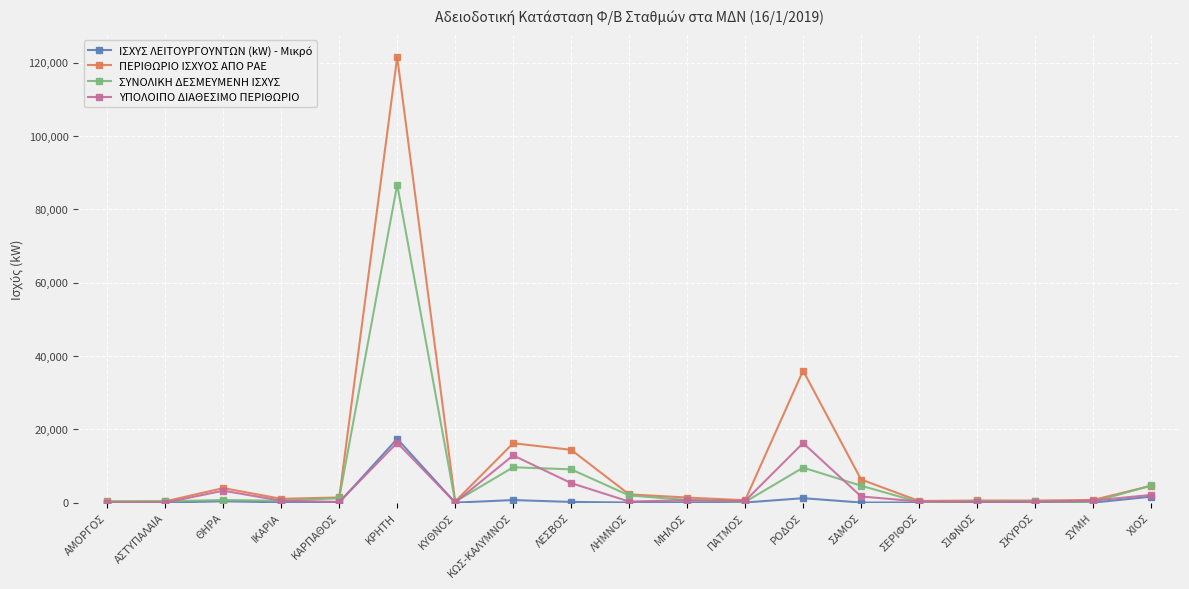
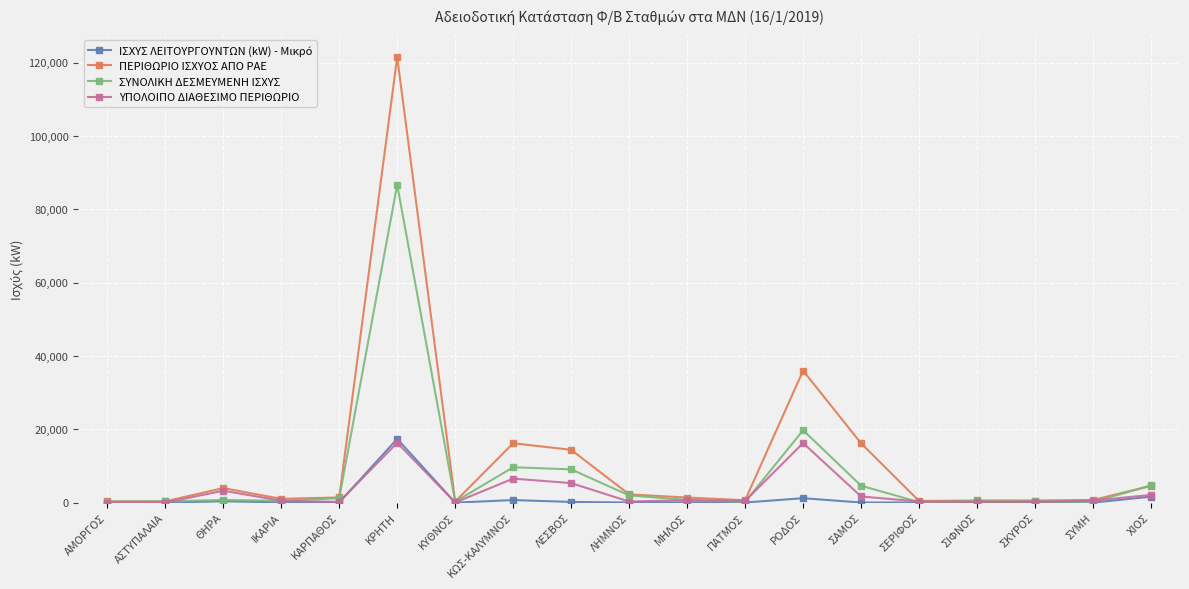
ΥΠΟΛΟΙΠΟ ΔΙΑΘΕΣΙΜΟ ΠΕΡΙΘΩΡΙΟ, ΚΩΣ-ΚΑΛΥΜΝΟΣ: 13,000 -> 7,000
ΣΥΝΟΛΙΚΗ ΔΕΣΜΕΥΜΕΝΗ ΙΣΧΥΣ, ΡΟΔΟΣ: 10,000 -> 20,000
ΠΕΡΙΘΩΡΙΟ ΙΣΧΥΟΣ ΑΠΟ ΡΑΕ, ΣΑΜΟΣ: 6,000 -> 16,000
